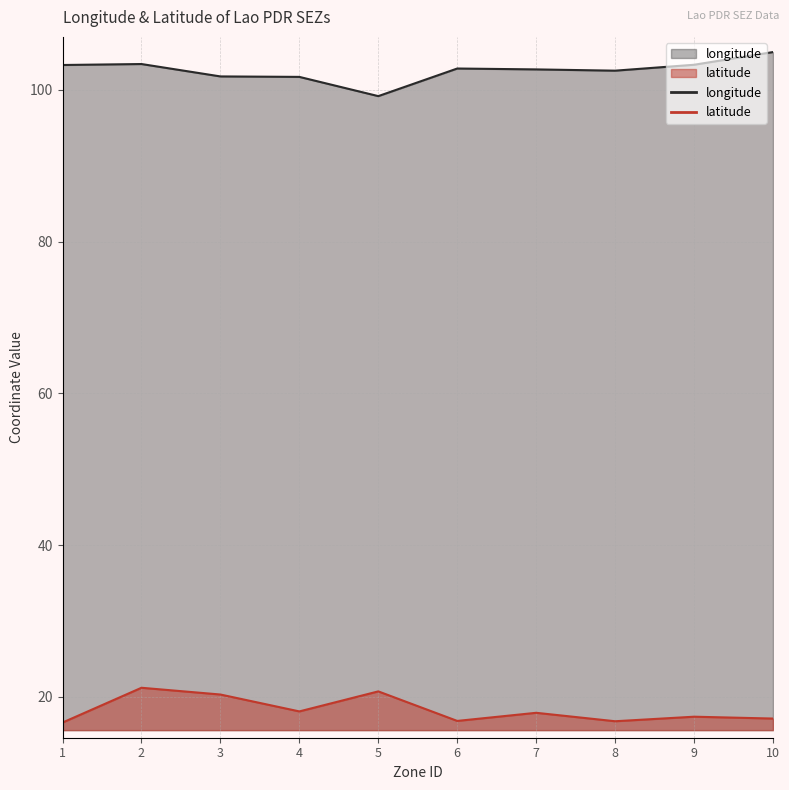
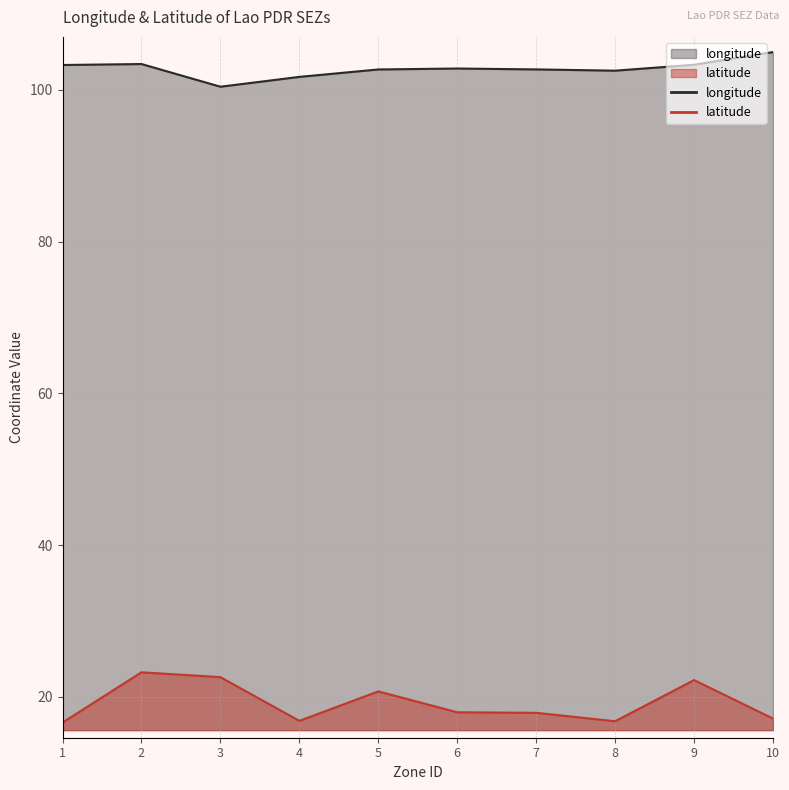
latitude, 2: 21 -> 23
longitude, 3: 102 -> 100
latitude, 3: 20 -> 23
latitude, 4: 18 -> 17
longitude, 5: 99 -> 103
latitude, 6: 17 -> 18
latitude, 9: 17 -> 22
